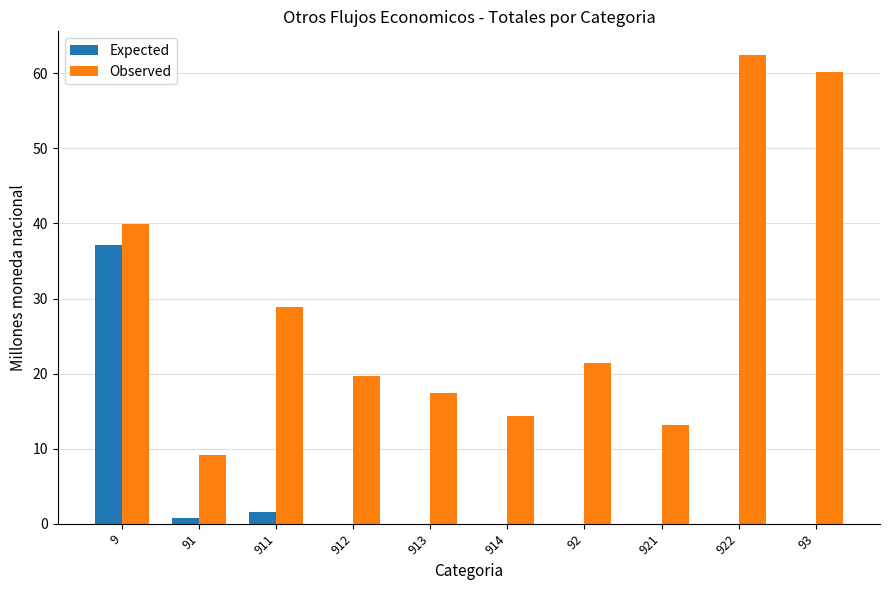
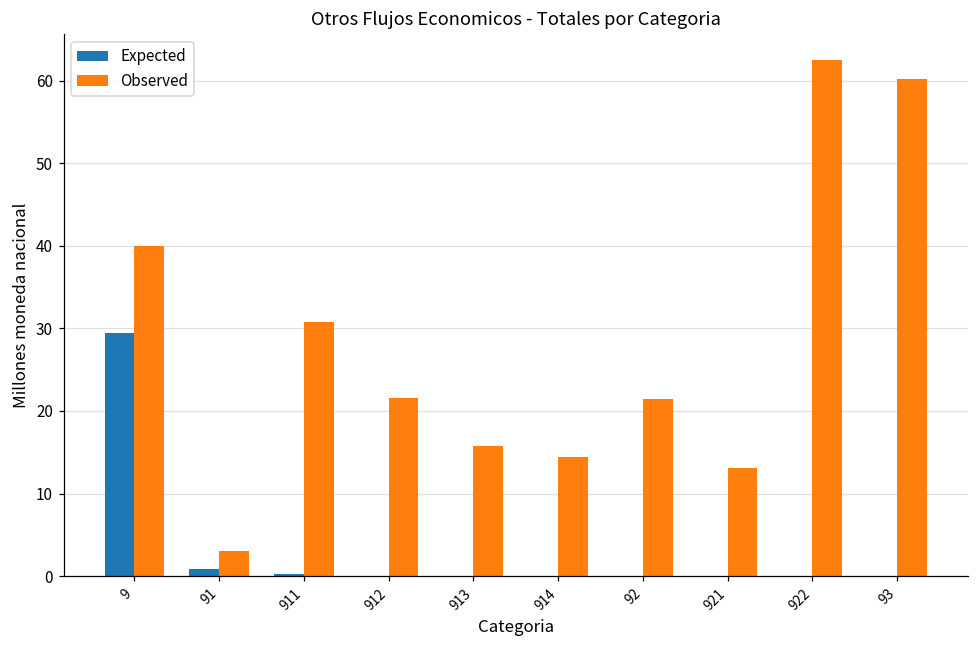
Expected, 9: 37 -> 29
Observed, 91: 9 -> 3
Expected, 911: 2 -> 0
Observed, 911: 29 -> 31
Observed, 912: 20 -> 22
Observed, 913: 17 -> 16
